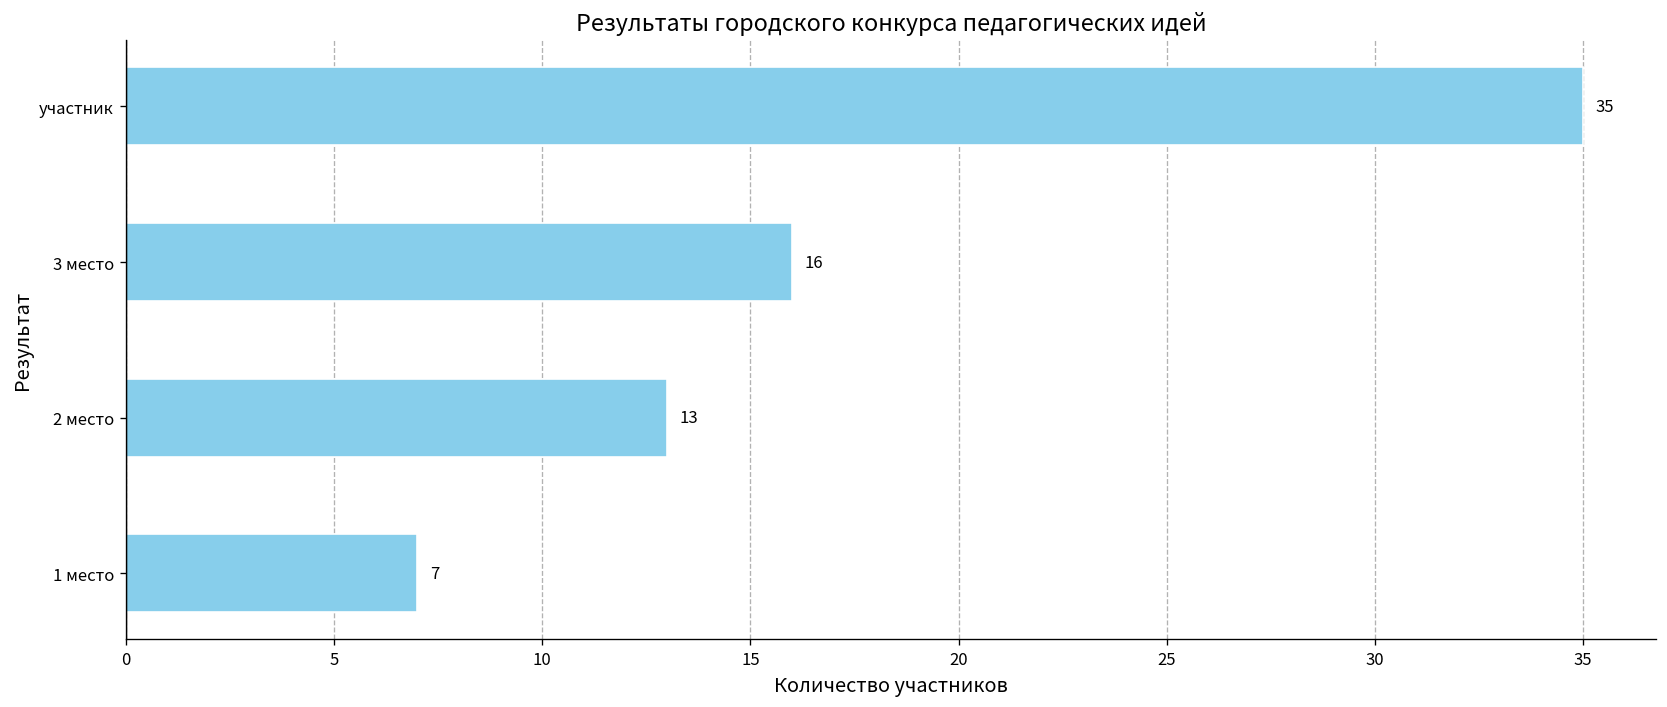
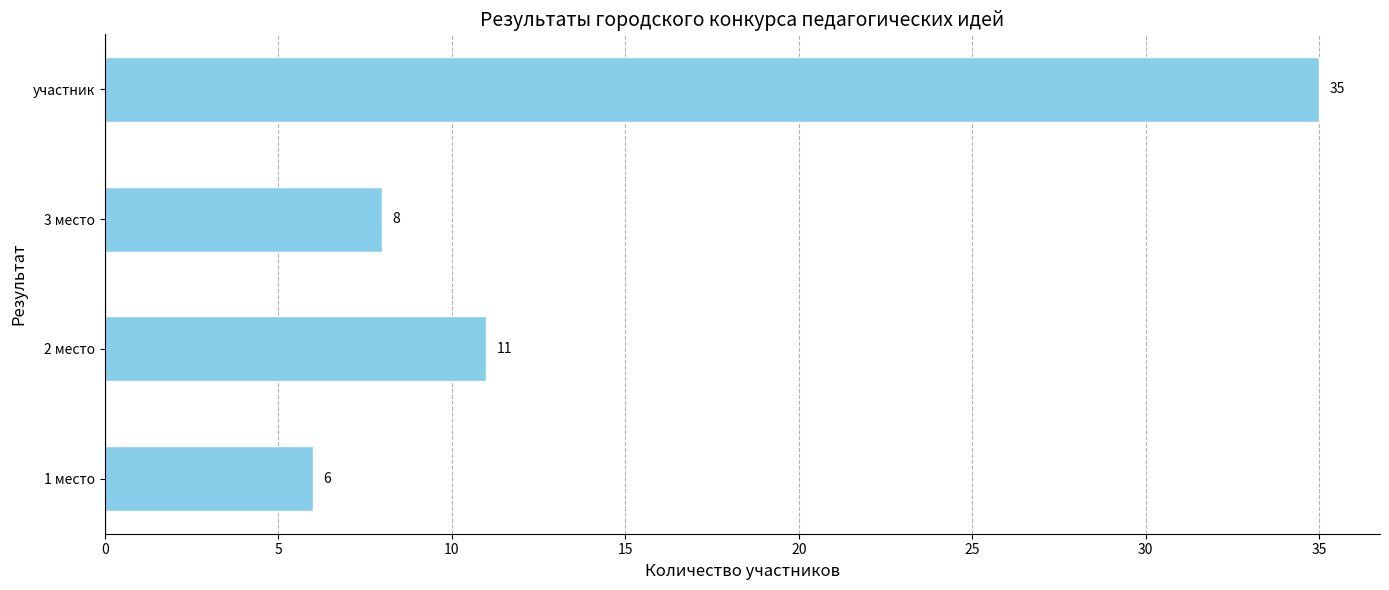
3 место: 16 -> 8
2 место: 13 -> 11
1 место: 7 -> 6
